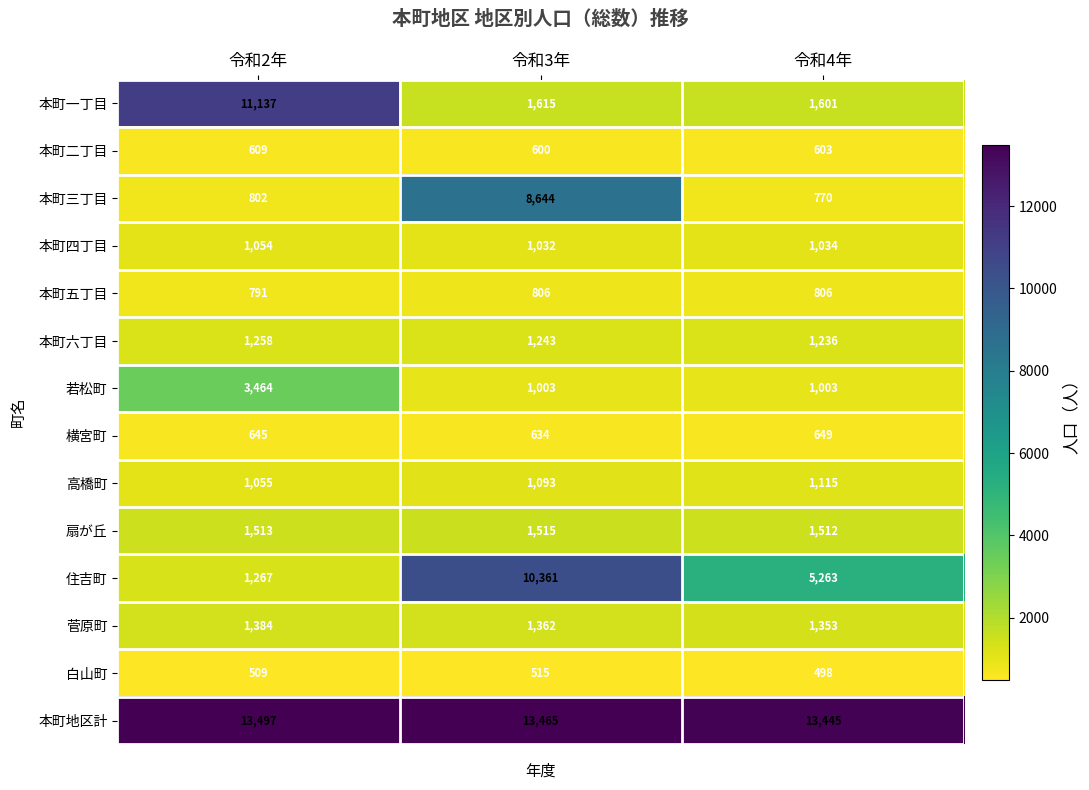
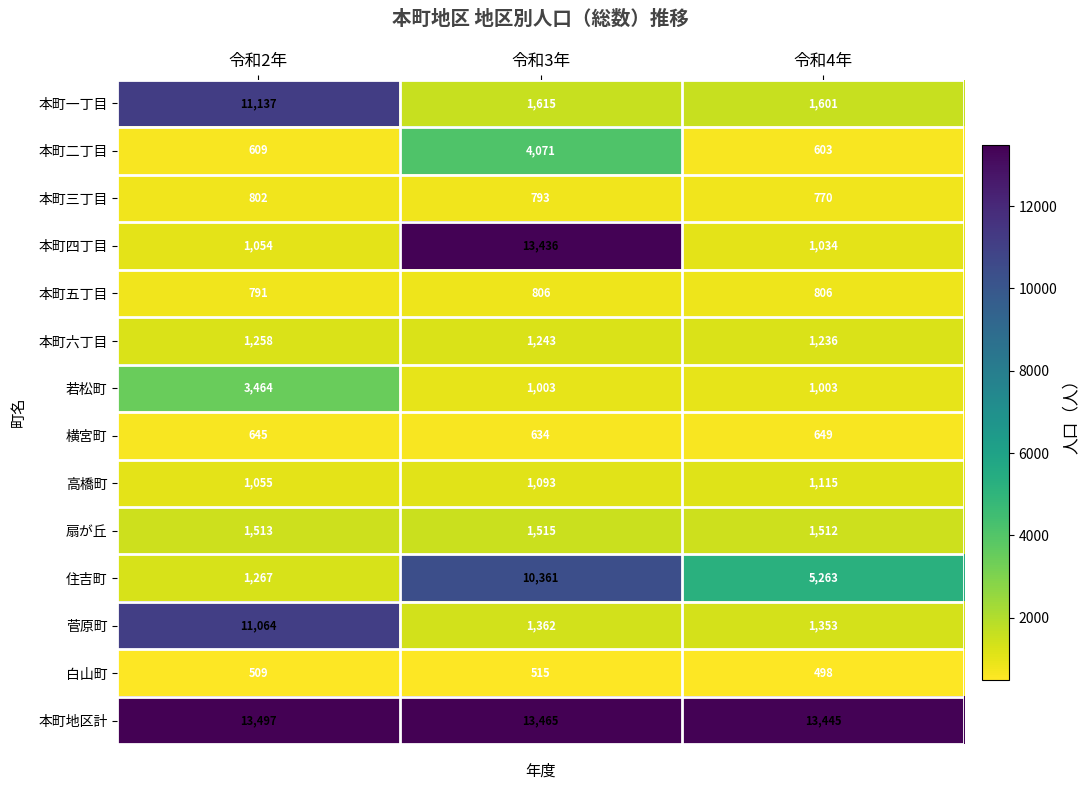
本町二丁目, 令和3年: 600 -> 4,071
本町三丁目, 令和3年: 8,644 -> 793
本町四丁目, 令和3年: 1,032 -> 13,436
菅原町, 令和2年: 1,384 -> 11,064
